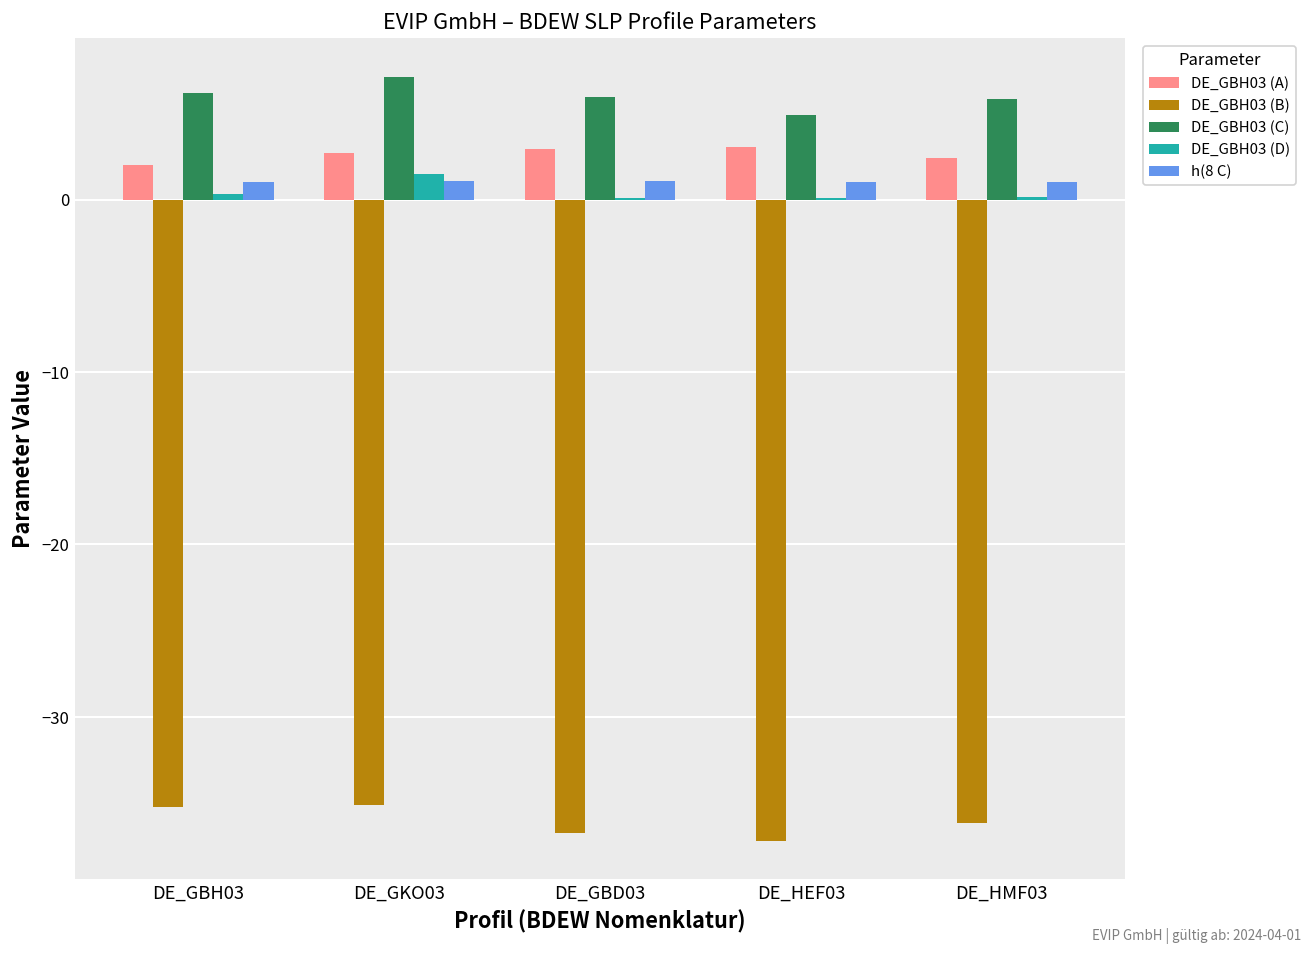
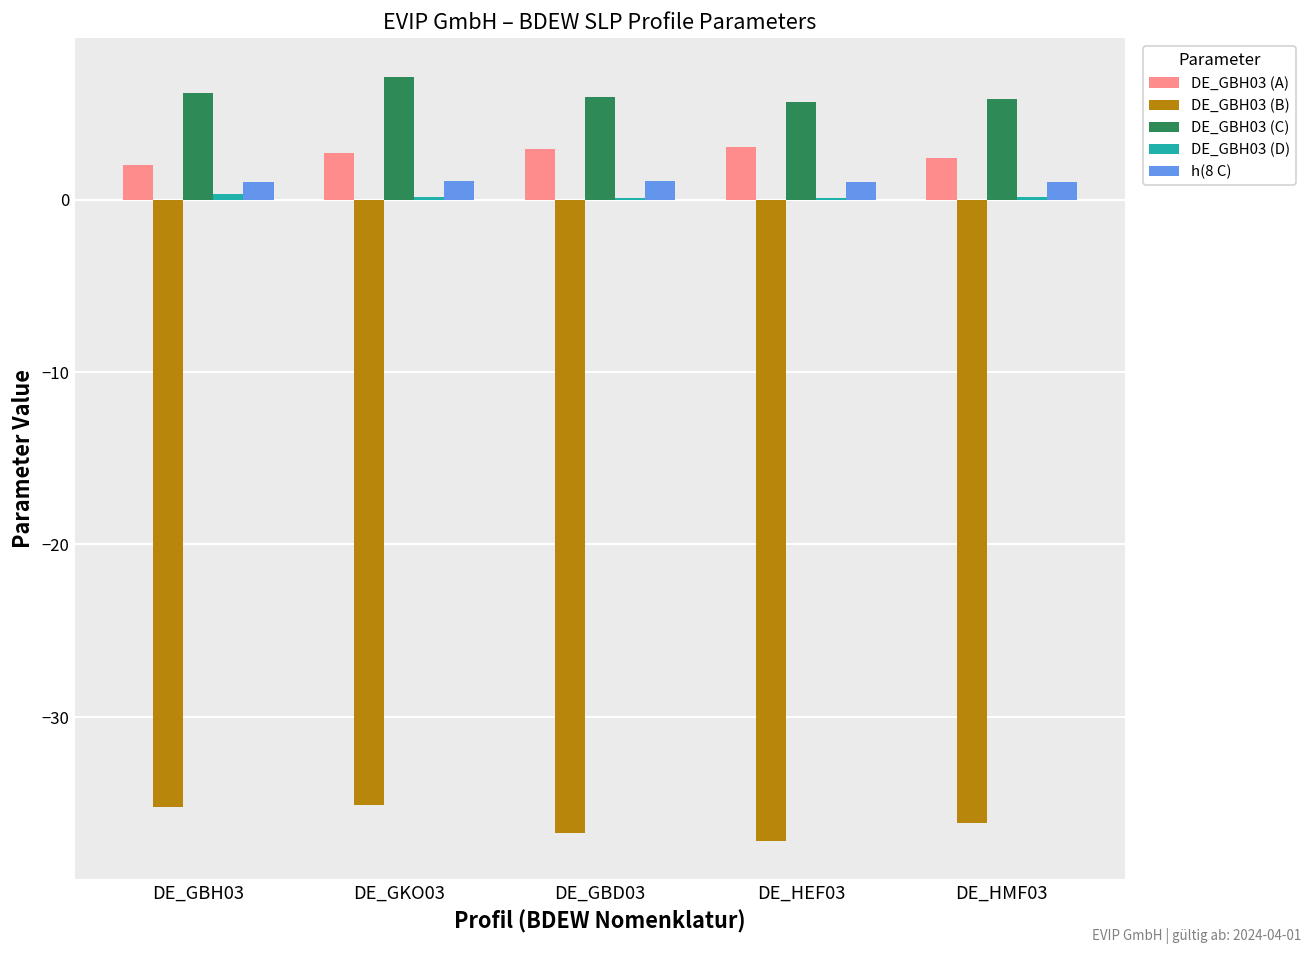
DE_GBH03 (D), DE_GKO03: 1.5 -> 0.1
DE_GBH03 (C), DE_HEF03: 4.9 -> 5.7
